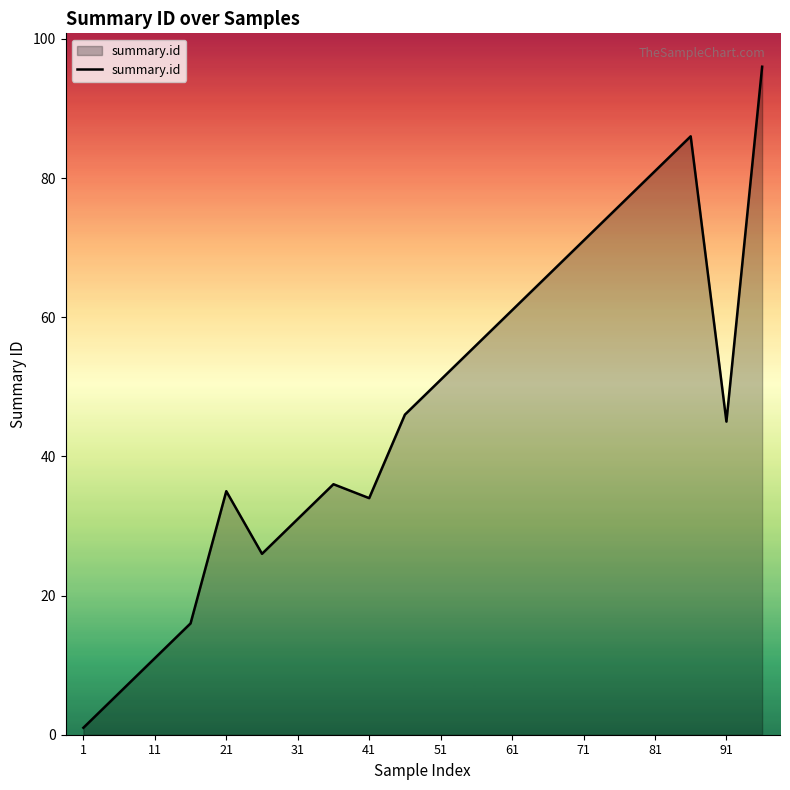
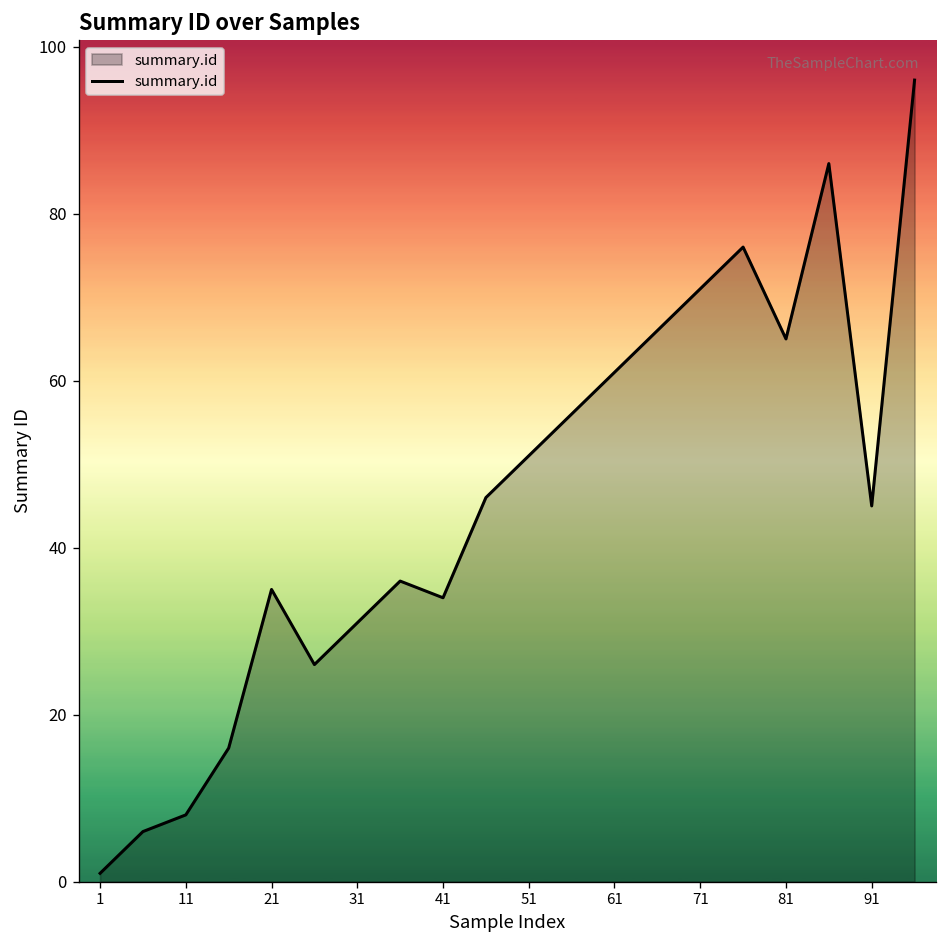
11: 11 -> 8
81: 81 -> 65
